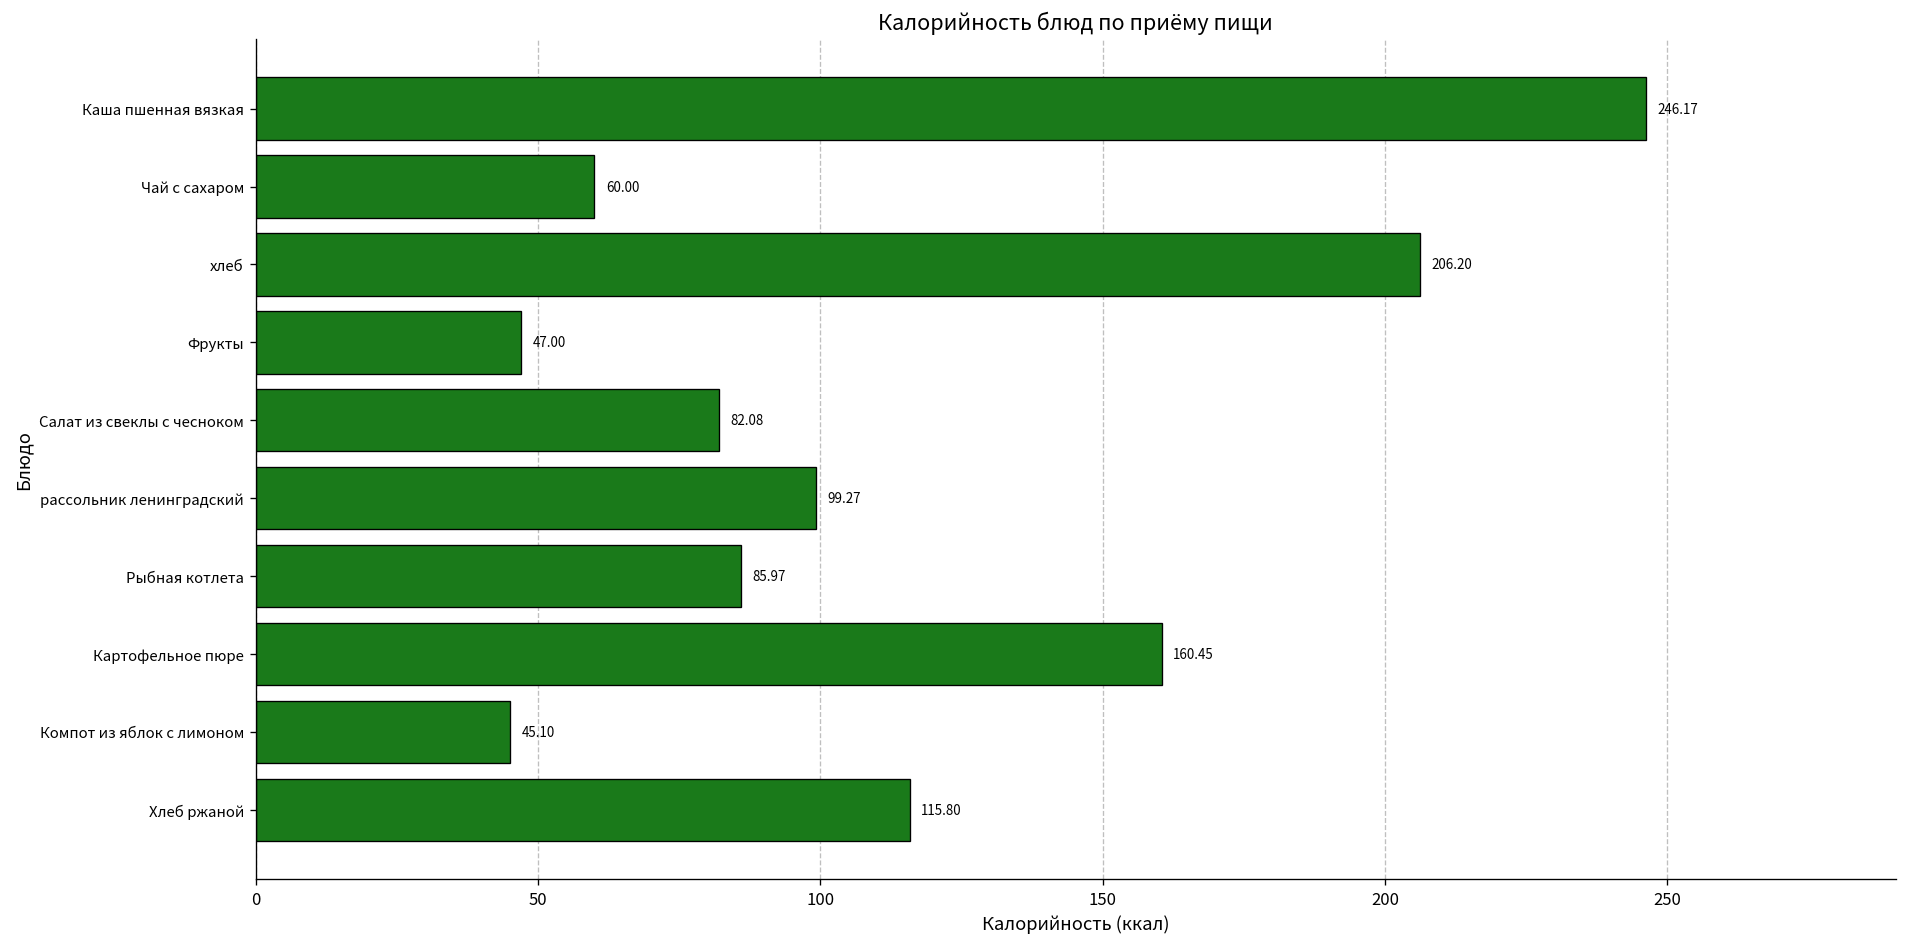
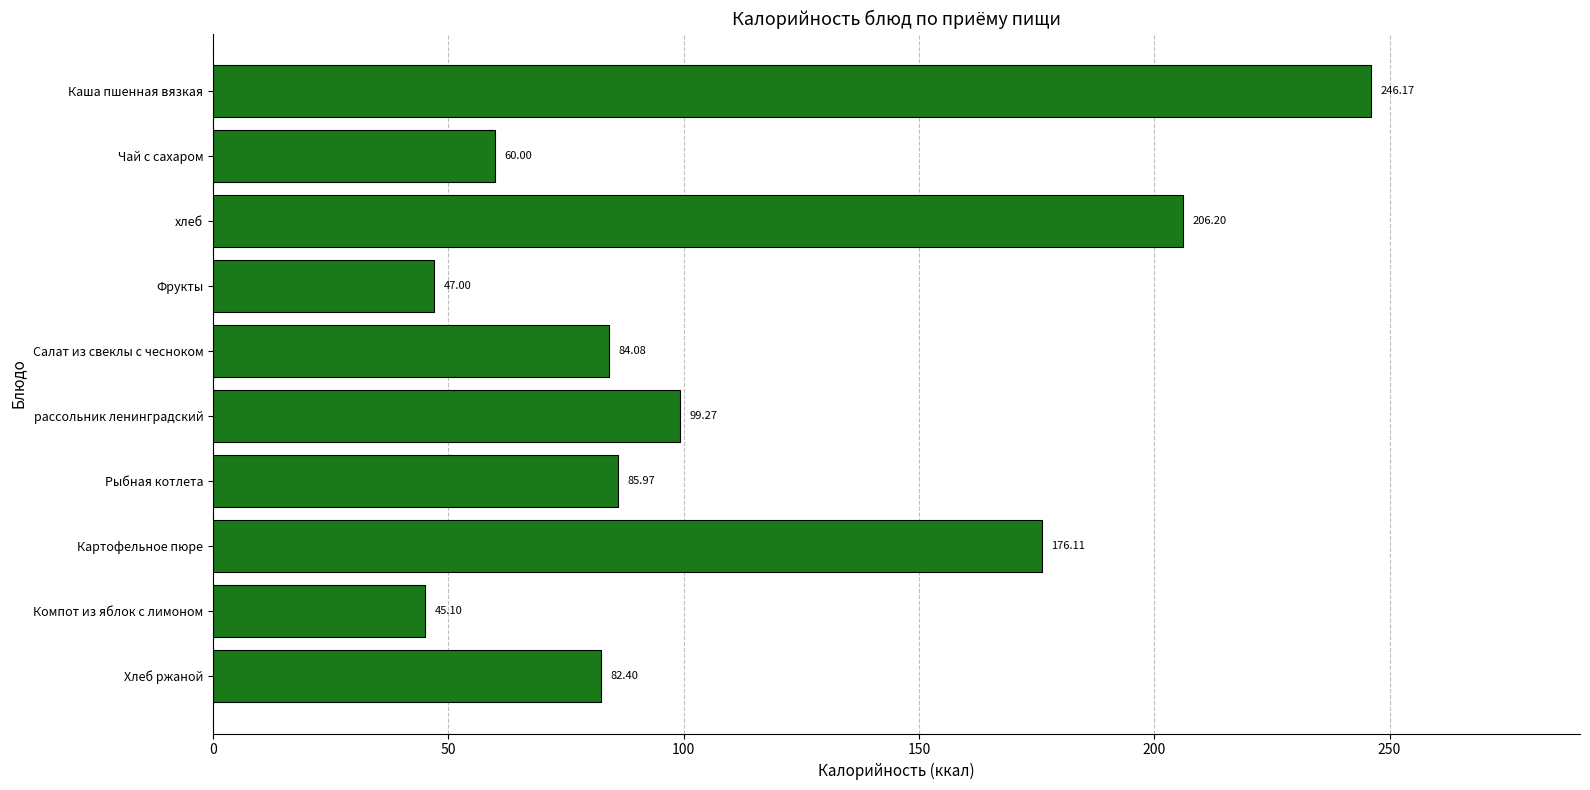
Салат из свеклы с чесноком: 82.08 -> 84.08
Картофельное пюре: 160.45 -> 176.11
Хлеб ржаной: 115.80 -> 82.40
